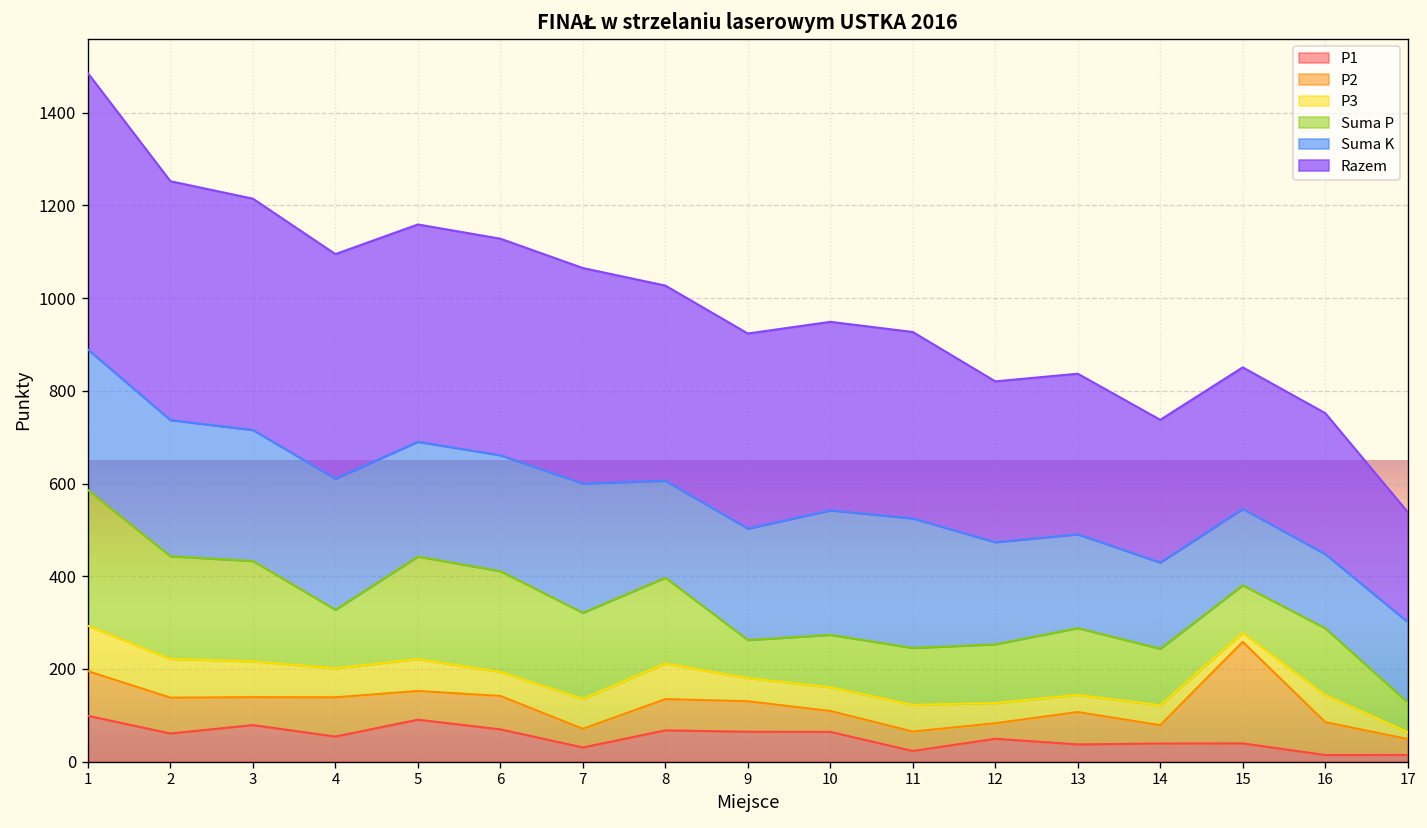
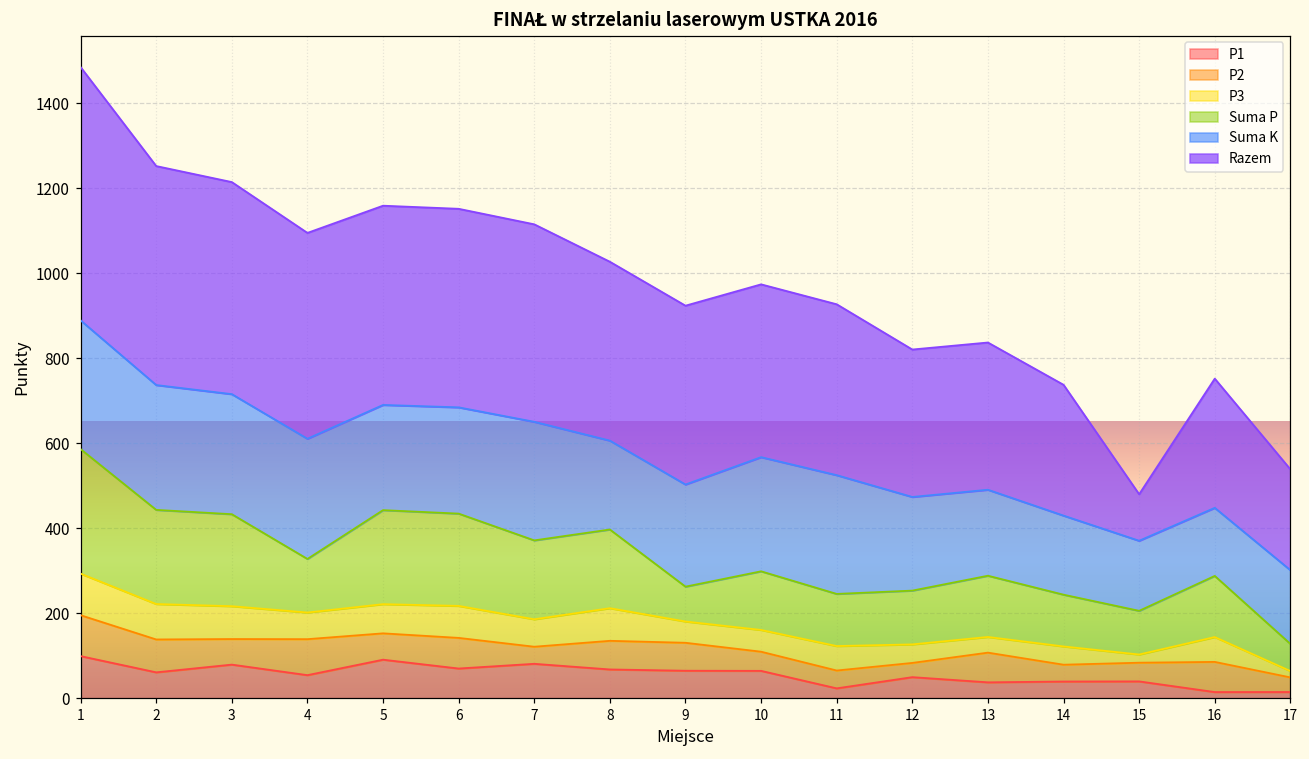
P3, 6: 50 -> 80
P1, 7: 30 -> 80
Suma P, 10: 110 -> 140
P2, 15: 220 -> 40
Razem, 15: 310 -> 110
